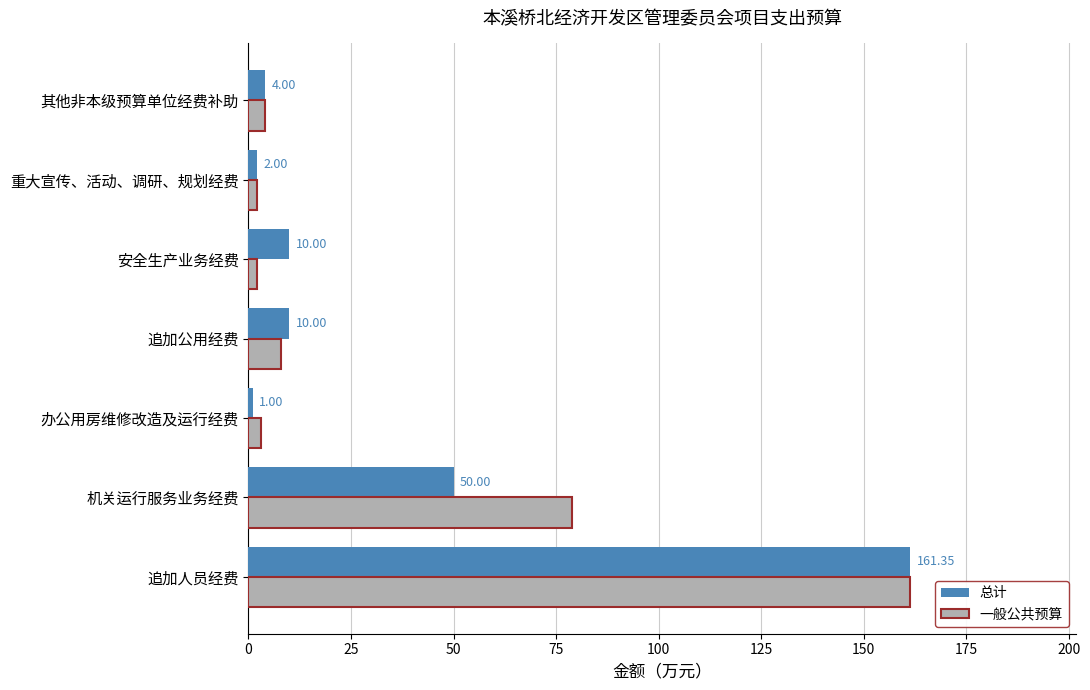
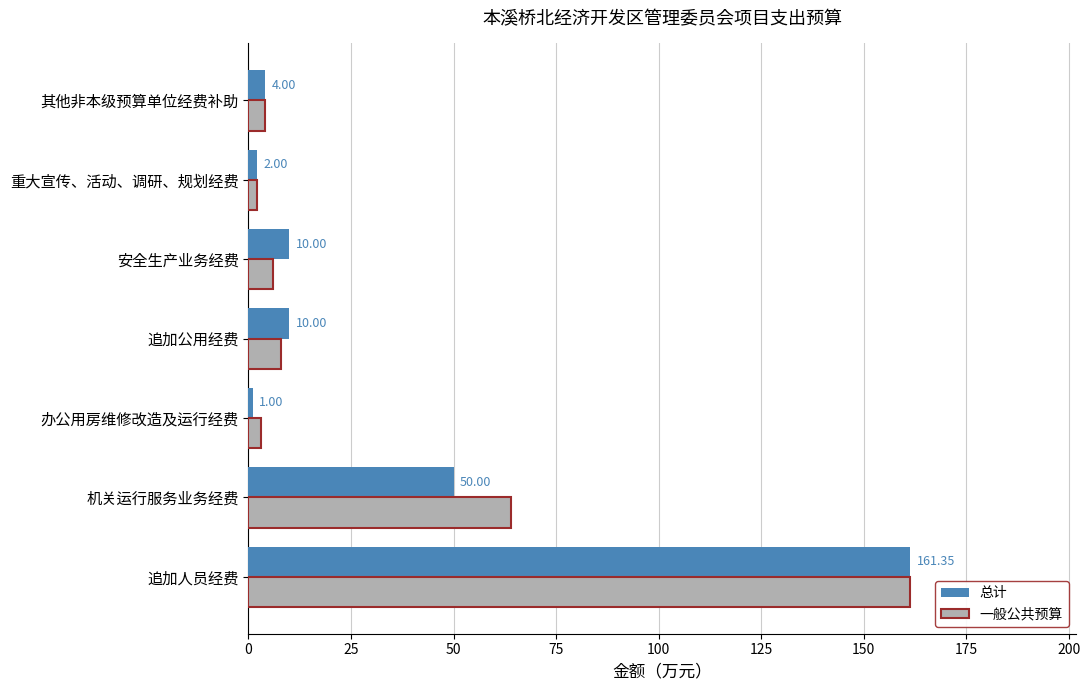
一般公共预算, 安全生产业务经费: 2 -> 6
一般公共预算, 机关运行服务业务经费: 79 -> 64
